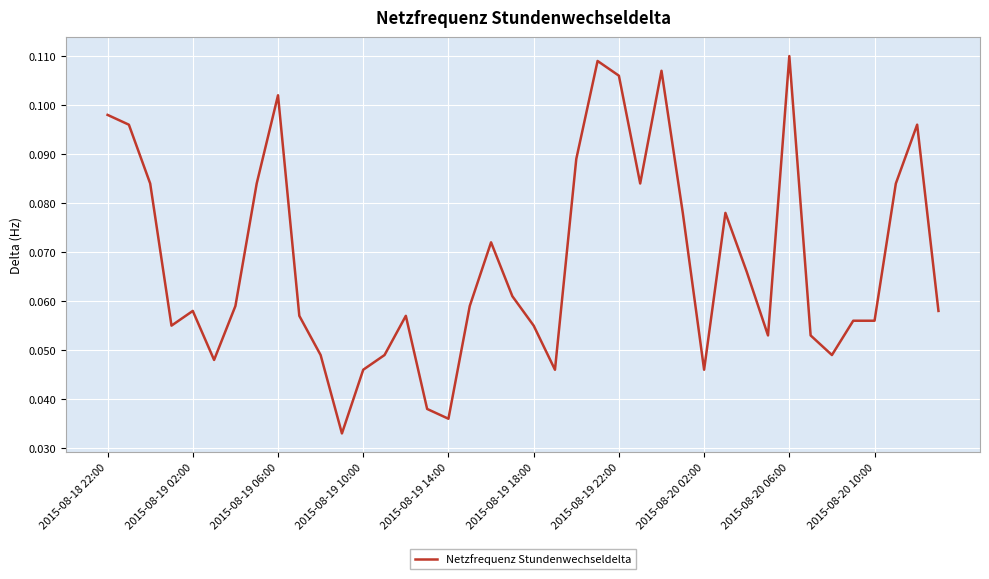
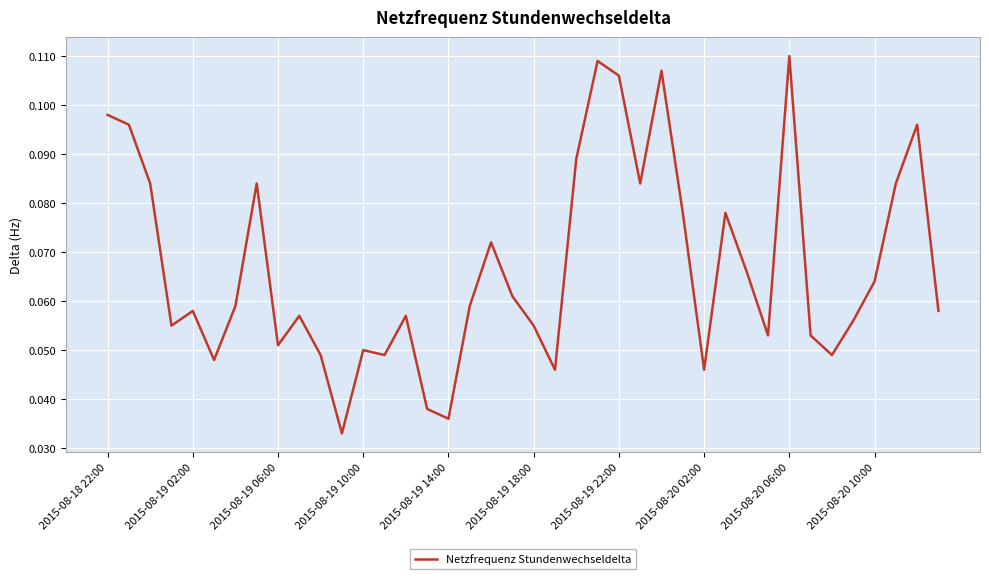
2015-08-19 06:00: 0.102 -> 0.051
2015-08-19 10:00: 0.046 -> 0.050
2015-08-20 10:00: 0.056 -> 0.064
